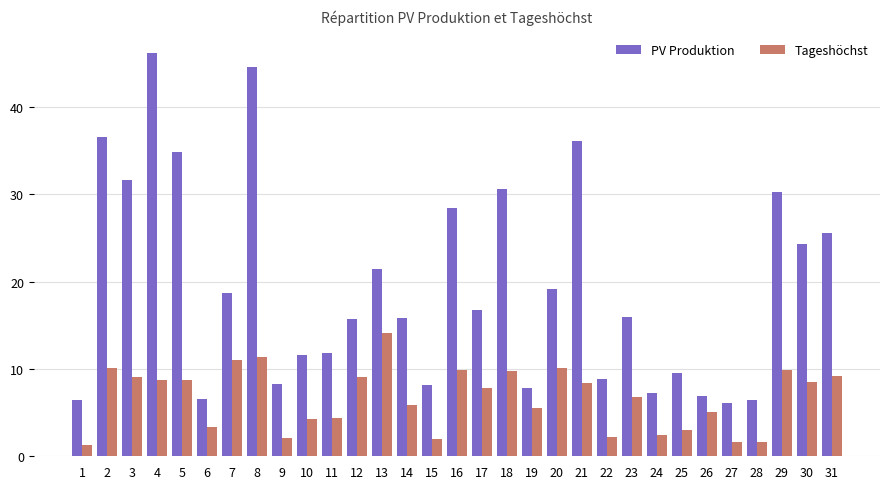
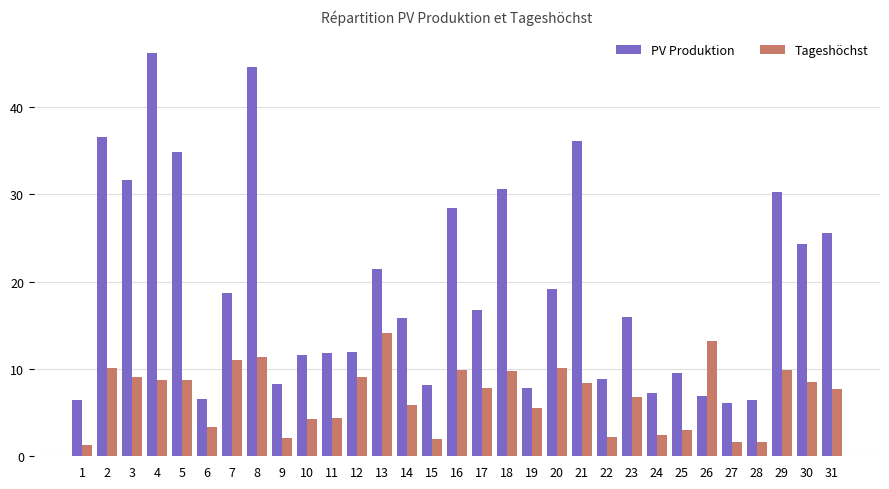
PV Produktion, 12: 16 -> 12
Tageshöchst, 26: 5 -> 13
Tageshöchst, 31: 9 -> 8
